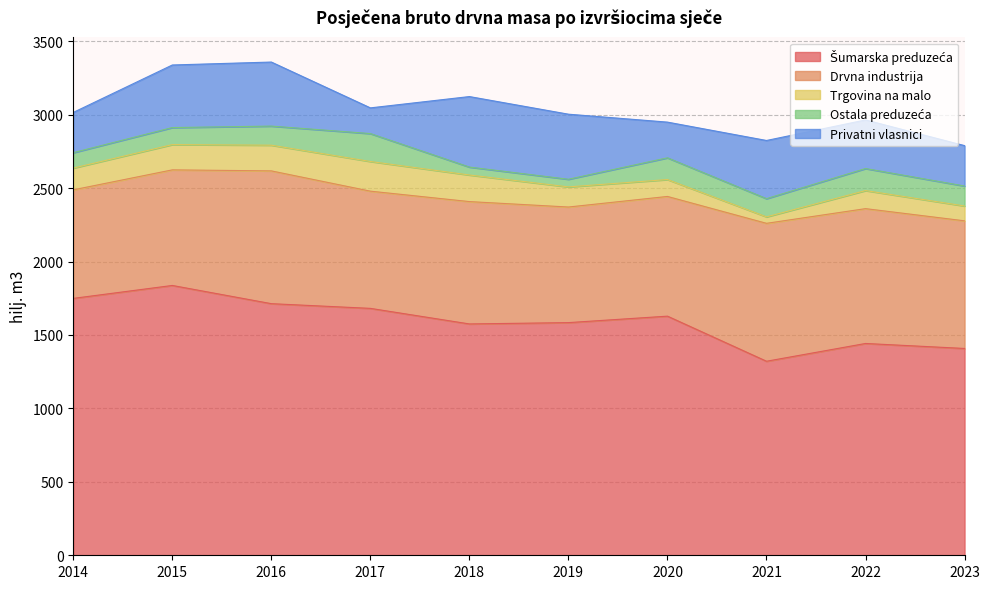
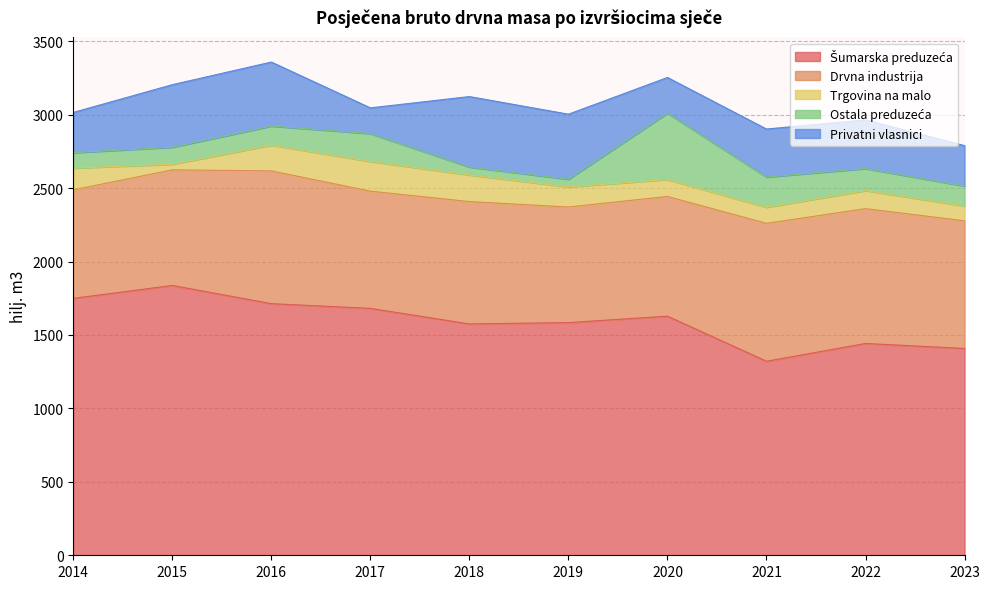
Trgovina na malo, 2015: 170 -> 40
Ostala preduzeća, 2020: 150 -> 450
Trgovina na malo, 2021: 40 -> 110
Ostala preduzeća, 2021: 120 -> 210
Privatni vlasnici, 2021: 400 -> 330
